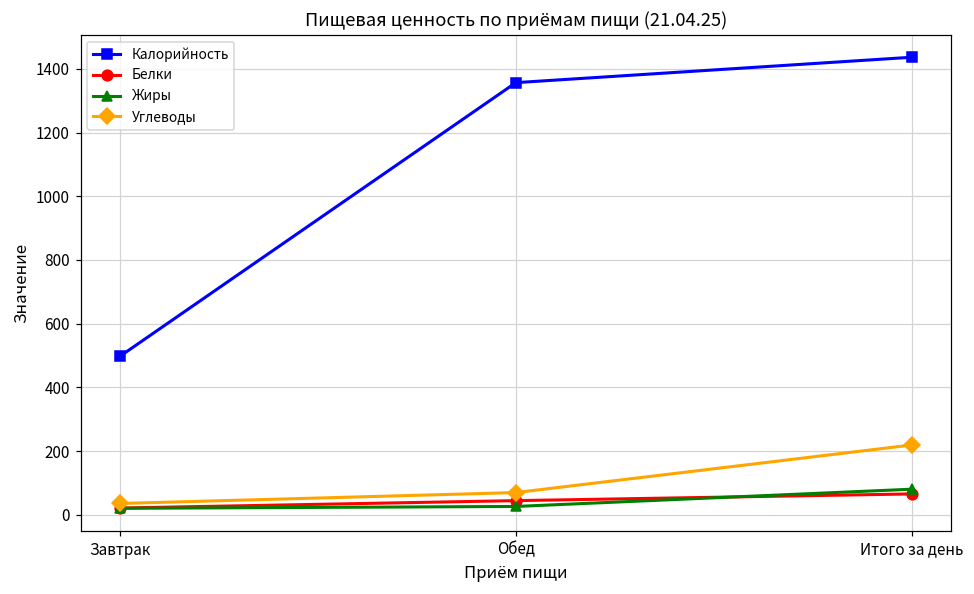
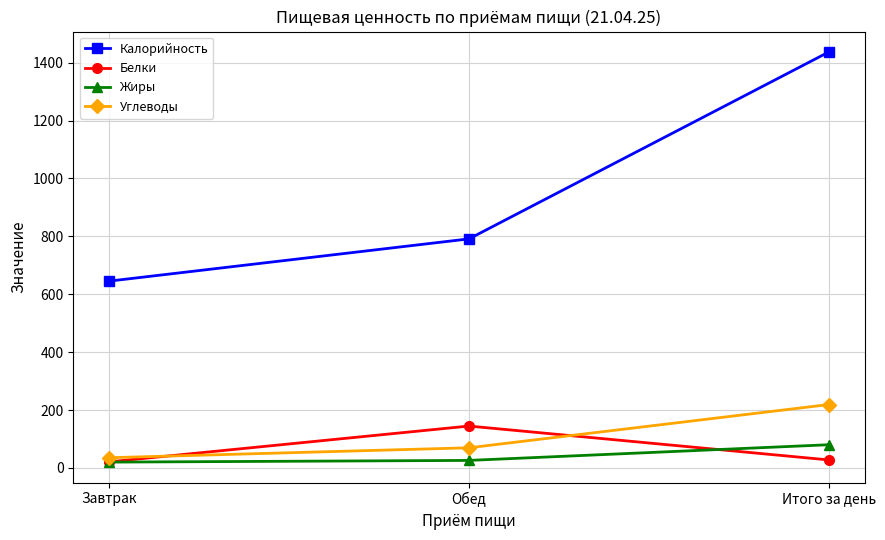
Калорийность, Завтрак: 500 -> 650
Калорийность, Обед: 1360 -> 790
Белки, Обед: 40 -> 140
Белки, Итого за день: 70 -> 30
